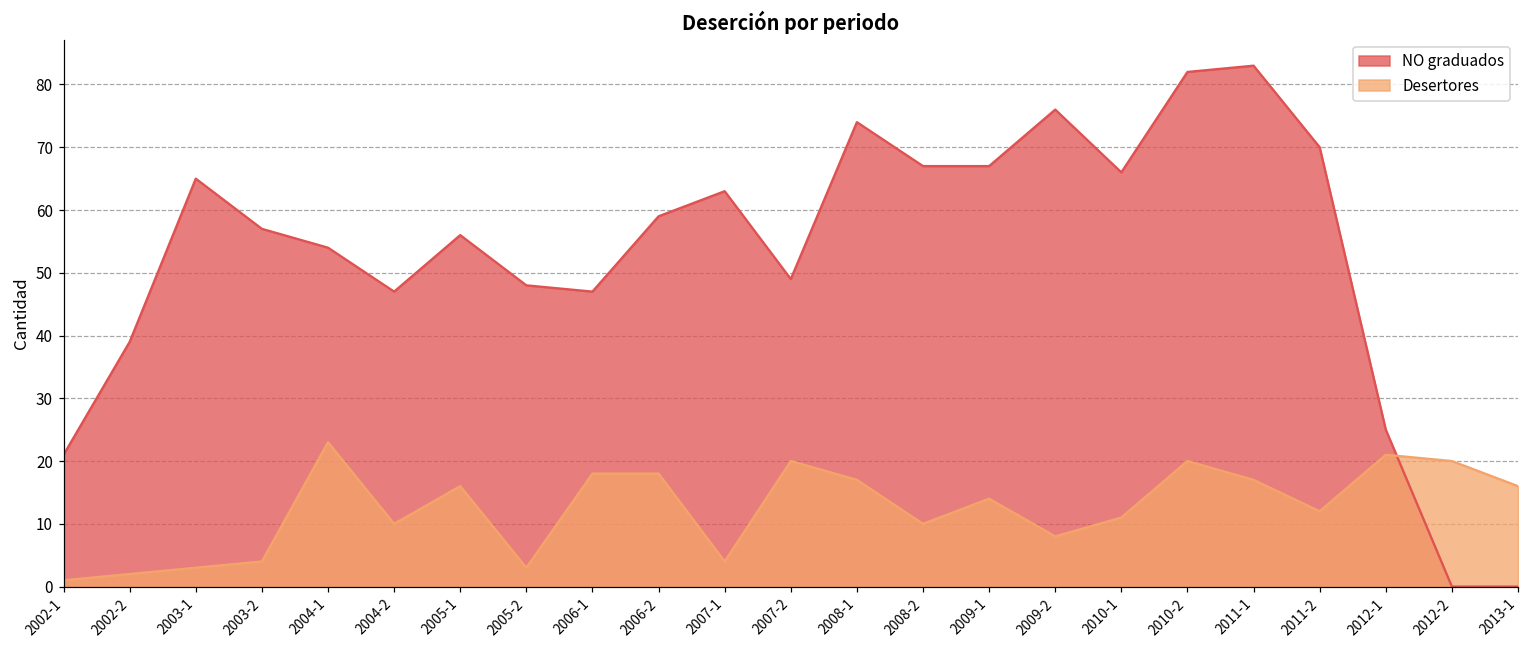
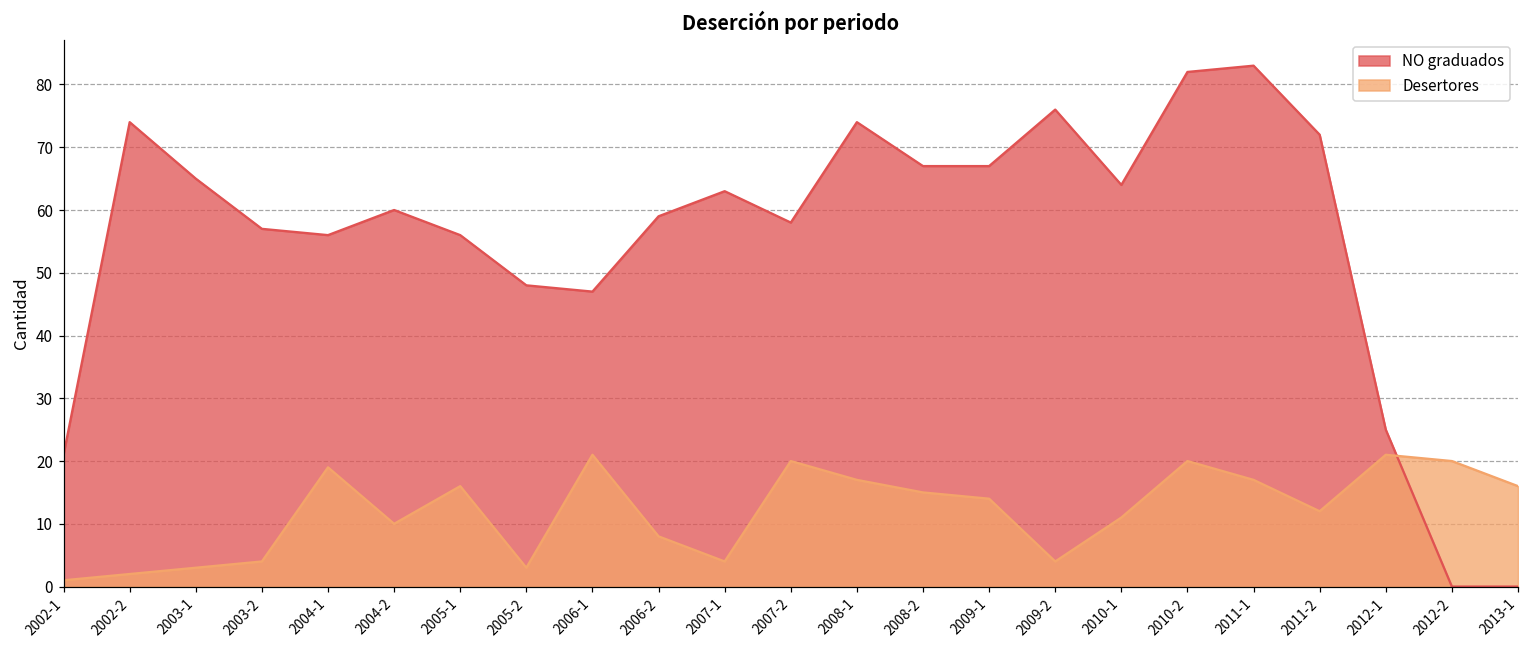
NO graduados, 2002-2: 39 -> 74
NO graduados, 2004-1: 54 -> 56
Desertores, 2004-1: 23 -> 19
NO graduados, 2004-2: 47 -> 60
Desertores, 2006-1: 18 -> 21
Desertores, 2006-2: 18 -> 8
NO graduados, 2007-2: 49 -> 58
Desertores, 2008-2: 10 -> 15
Desertores, 2009-2: 8 -> 4
NO graduados, 2010-1: 66 -> 64
NO graduados, 2011-2: 70 -> 72
